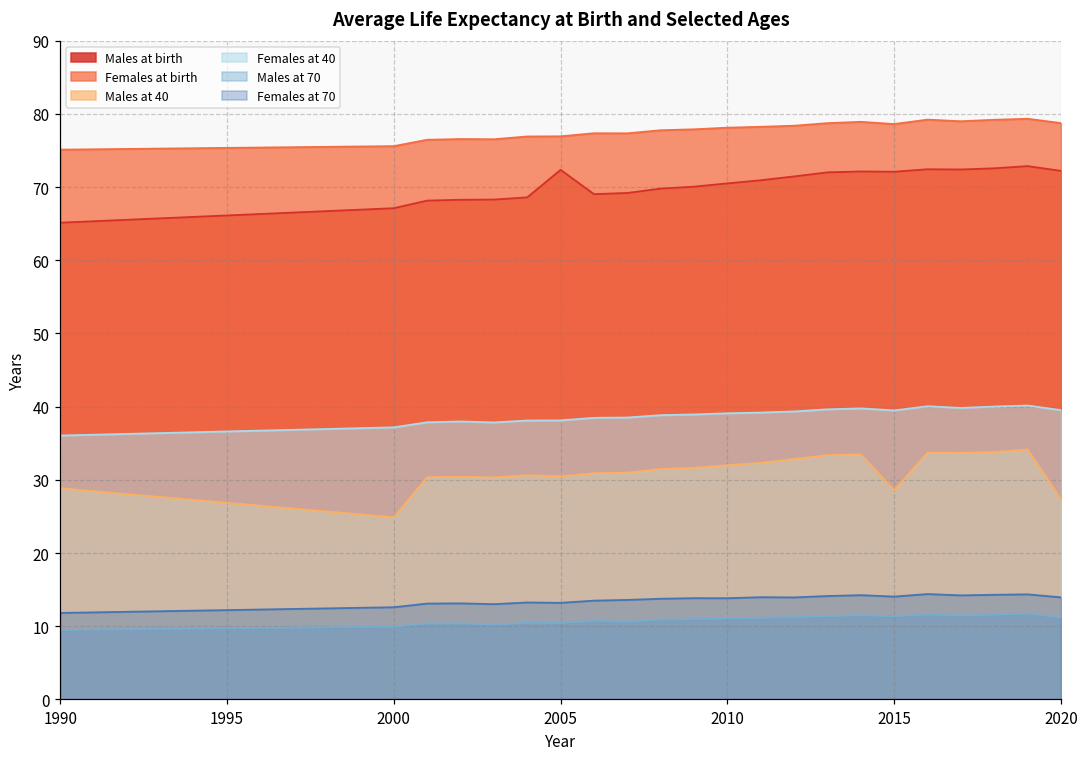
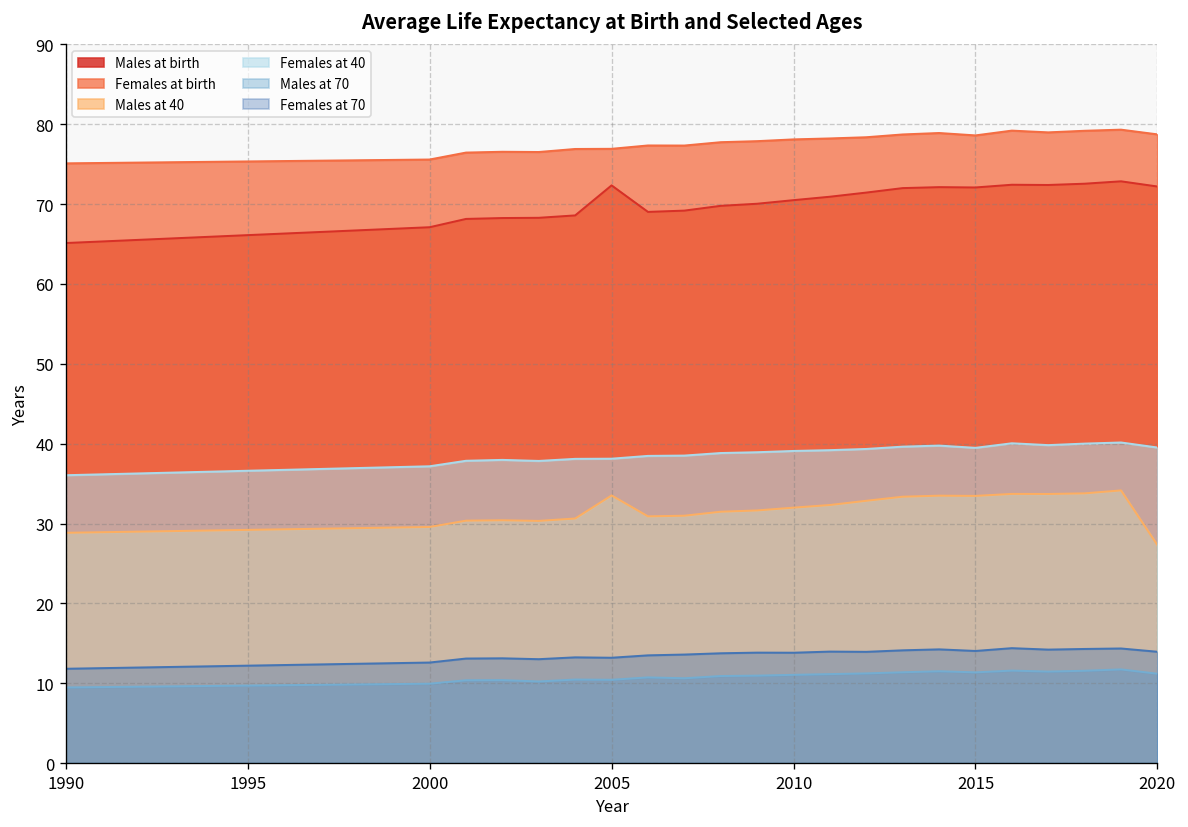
Males at 40, 2000: 25 -> 30
Males at 40, 2005: 30 -> 34
Males at 40, 2015: 29 -> 33
